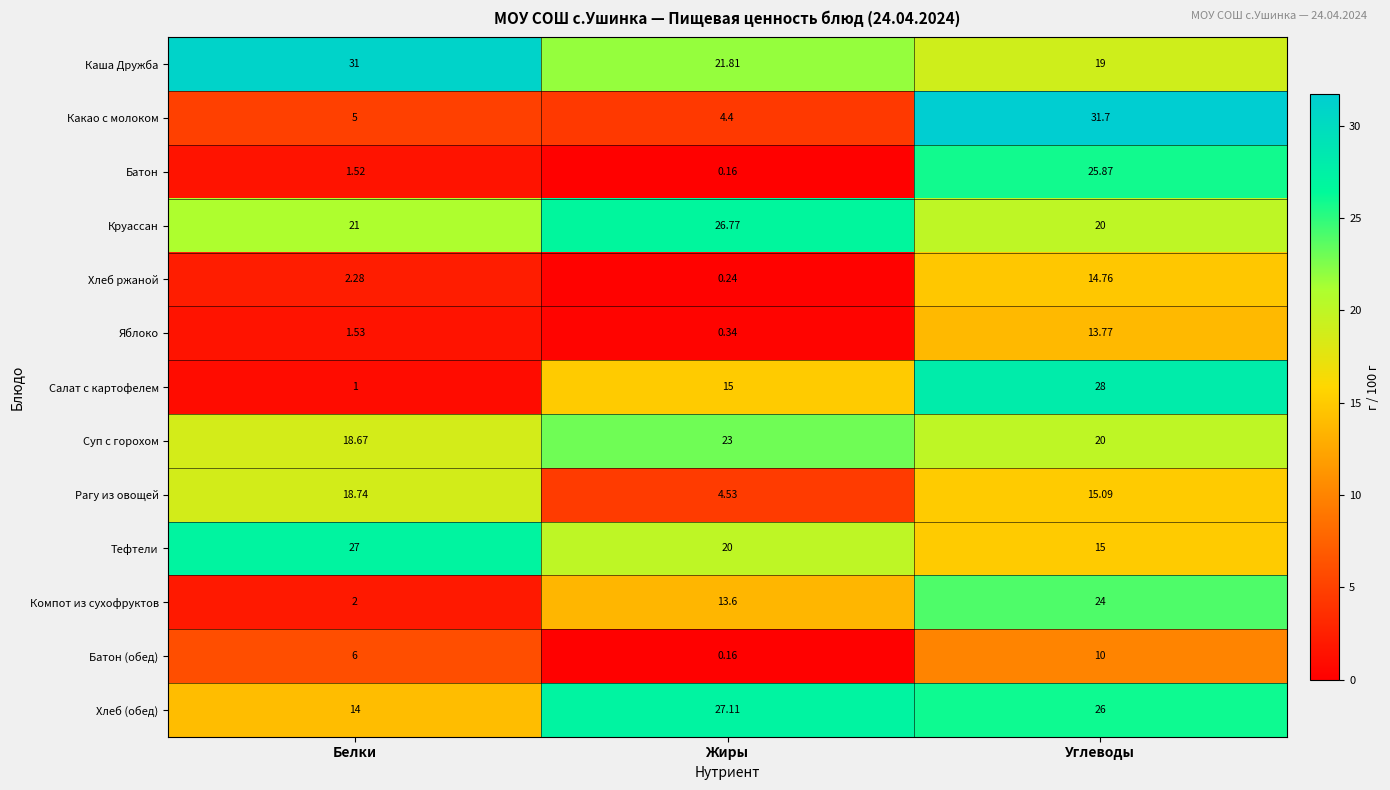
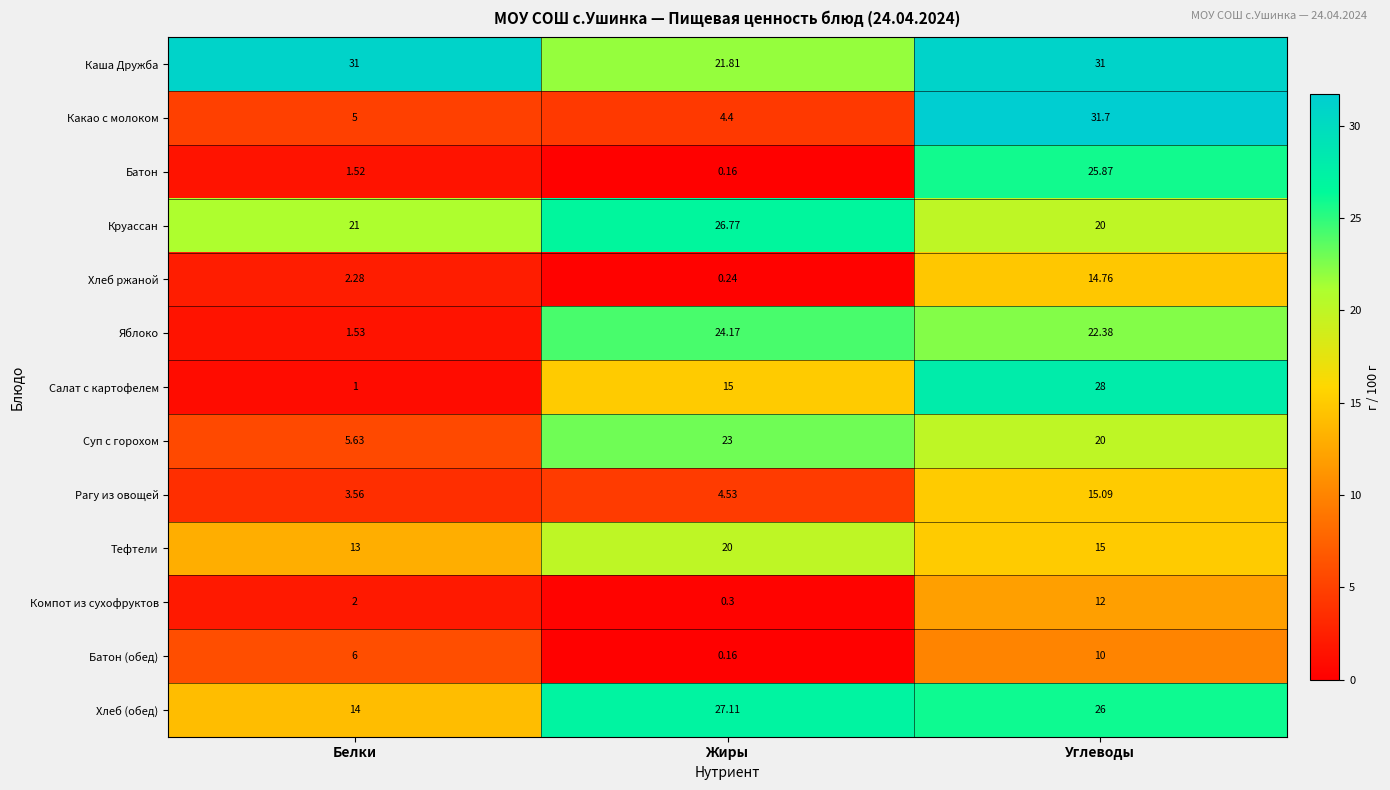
Каша Дружба, Углеводы: 19 -> 31
Яблоко, Жиры: 0.34 -> 24.17
Яблоко, Углеводы: 13.77 -> 22.38
Суп с горохом, Белки: 18.67 -> 5.63
Рагу из овощей, Белки: 18.74 -> 3.56
Тефтели, Белки: 27 -> 13
Компот из сухофруктов, Жиры: 13.6 -> 0.3
Компот из сухофруктов, Углеводы: 24 -> 12
